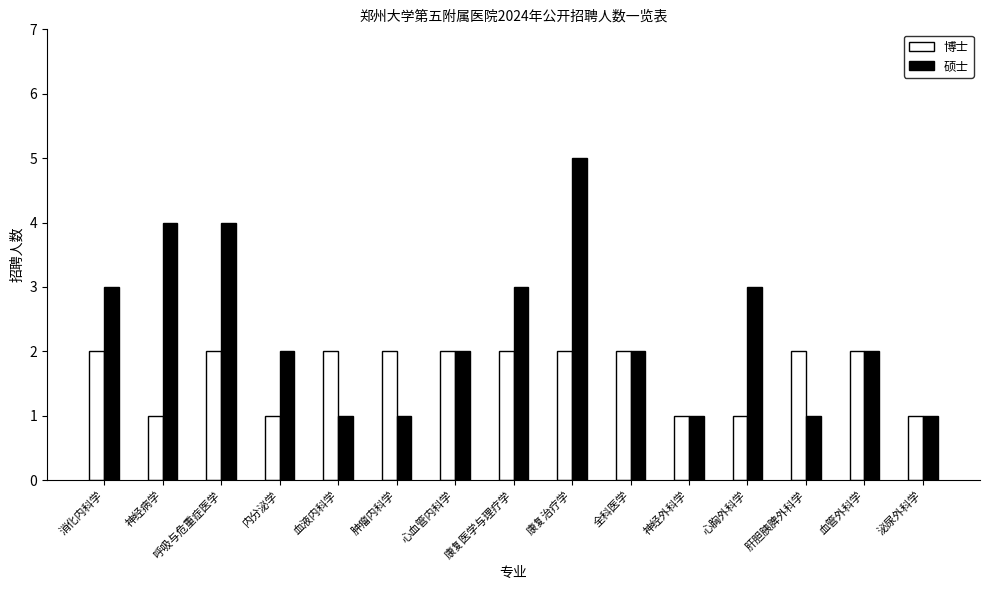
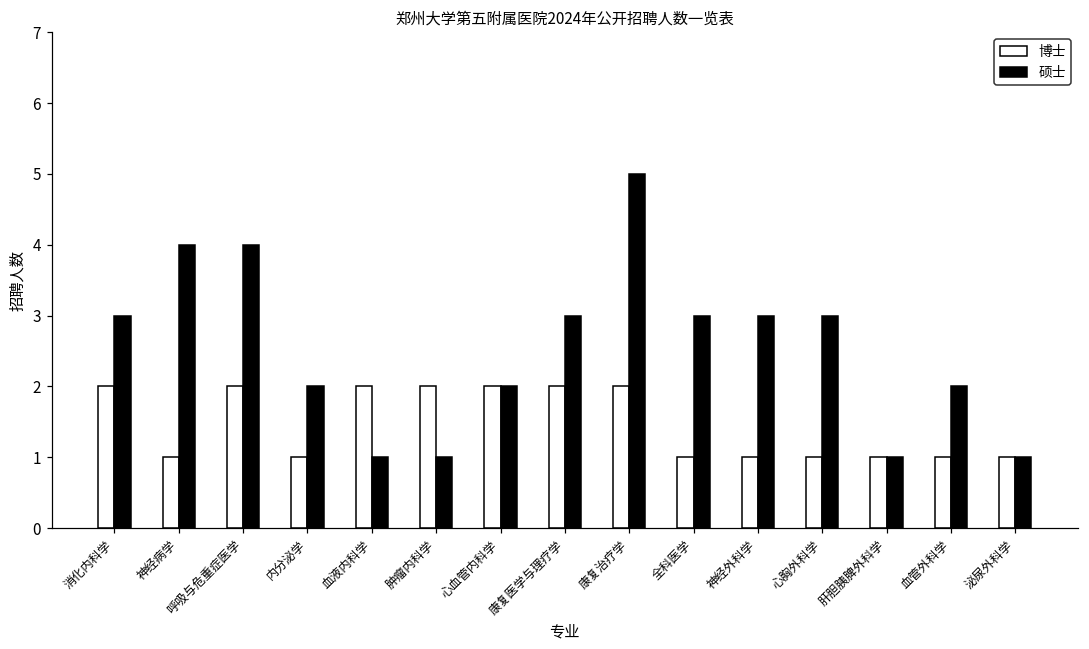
博士, 全科医学: 2 -> 1
硕士, 全科医学: 2 -> 3
硕士, 神经外科学: 1 -> 3
博士, 肝胆胰脾外科学: 2 -> 1
博士, 血管外科学: 2 -> 1
